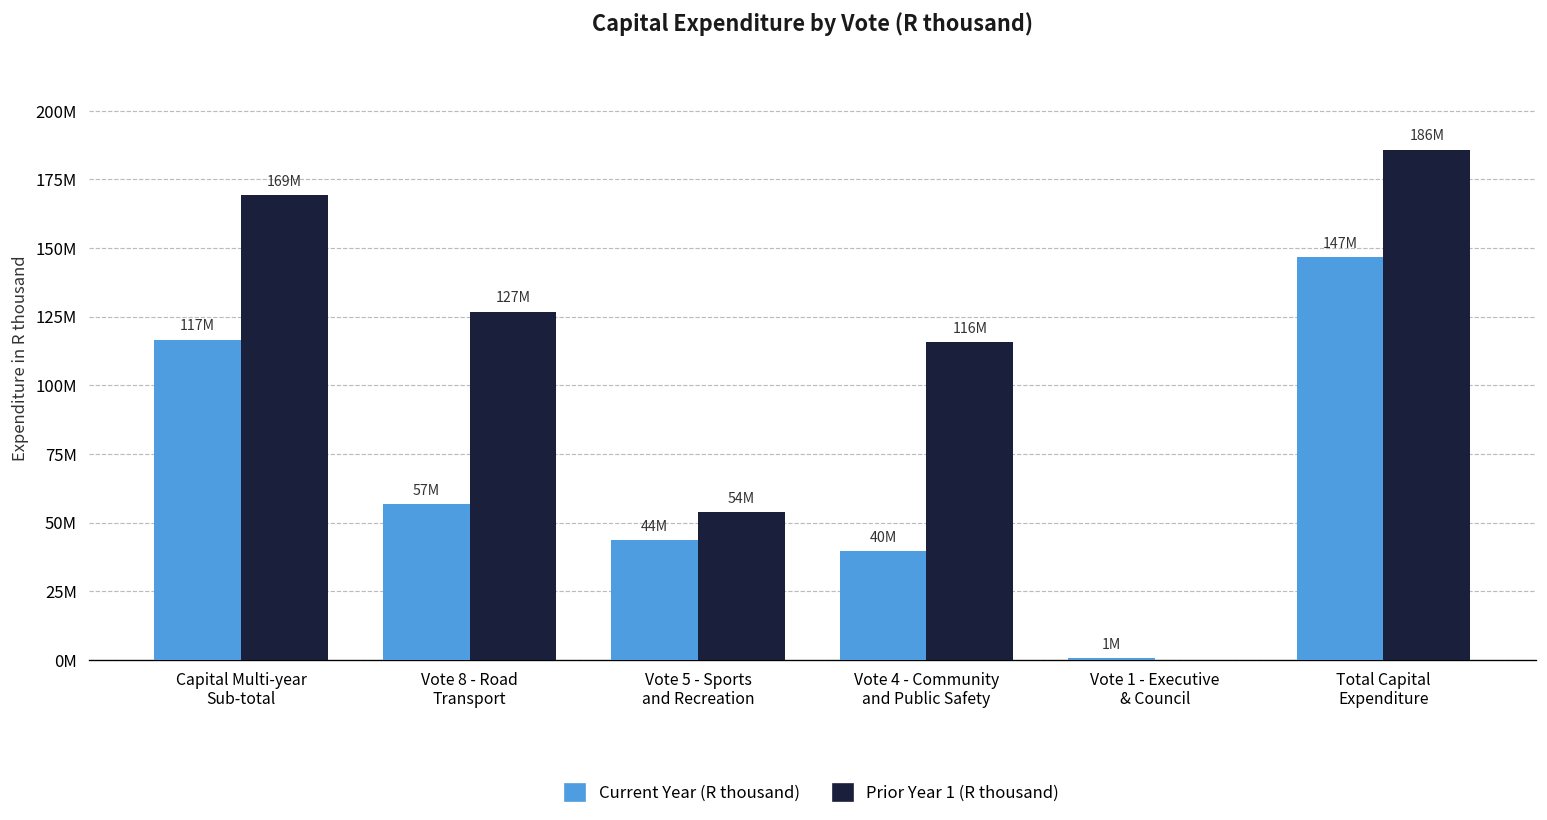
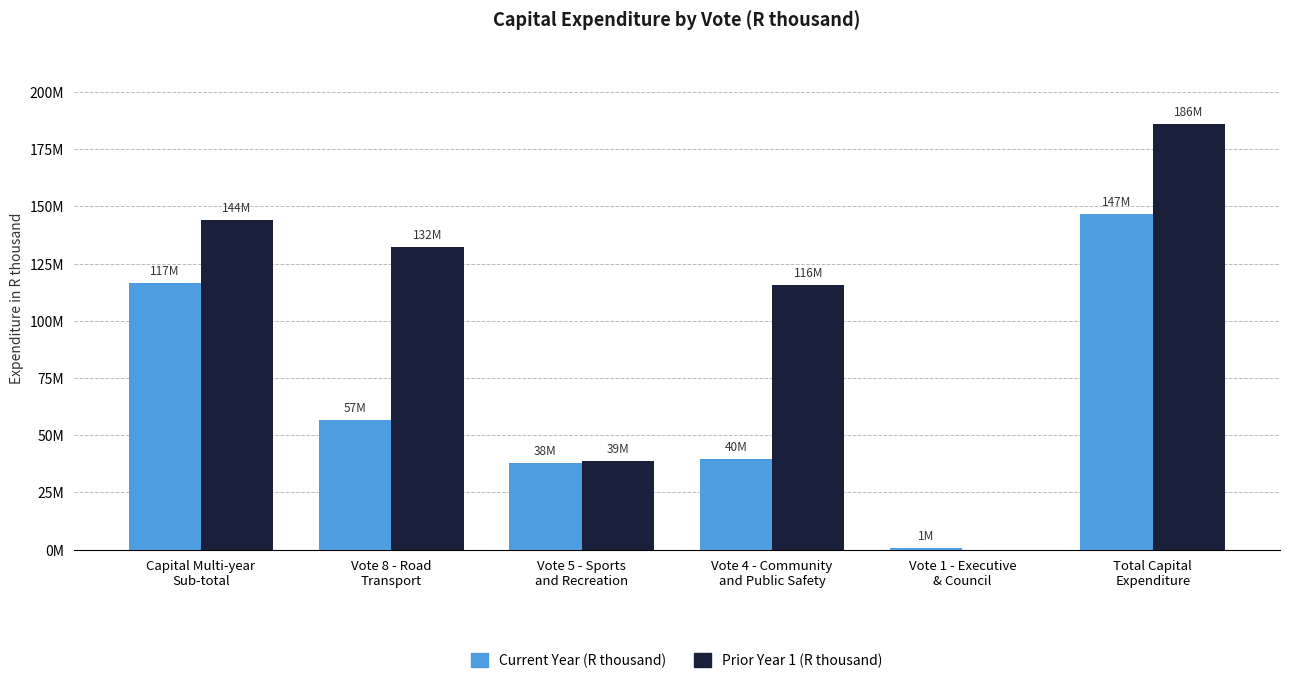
Prior Year 1 (R thousand), Capital Multi-year Sub-total: 169M -> 144M
Prior Year 1 (R thousand), Vote 8 - Road Transport: 127M -> 132M
Current Year (R thousand), Vote 5 - Sports and Recreation: 44M -> 38M
Prior Year 1 (R thousand), Vote 5 - Sports and Recreation: 54M -> 39M
